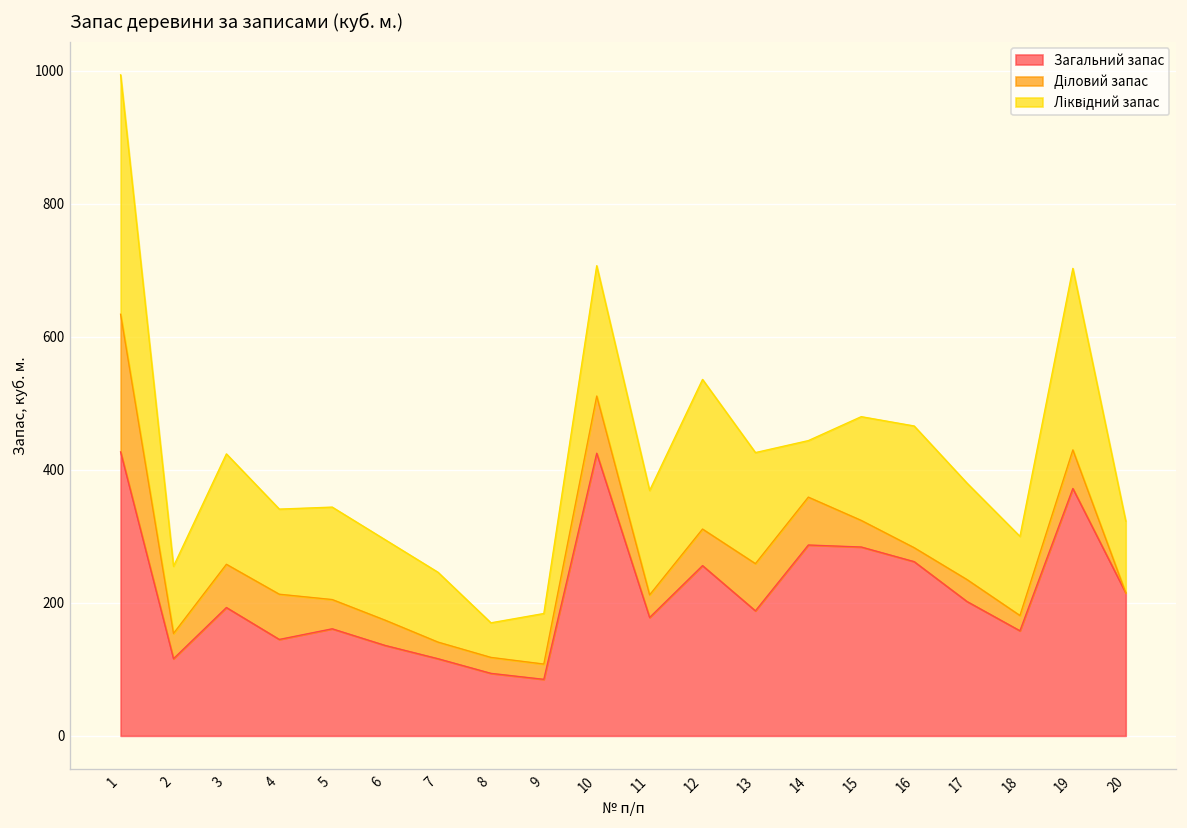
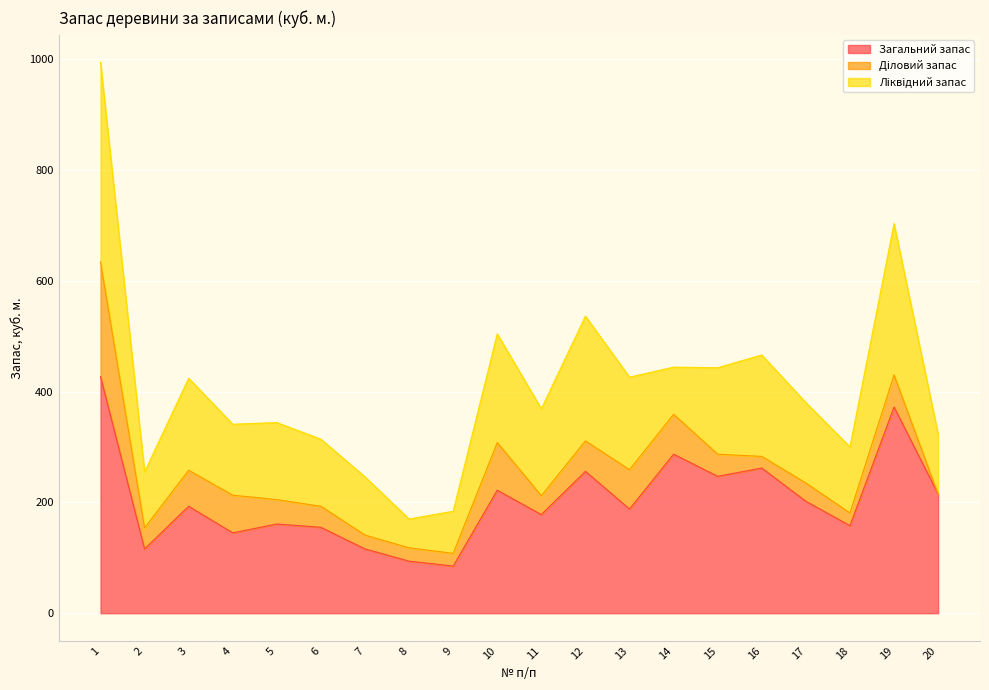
Загальний запас, 6: 140 -> 160
Загальний запас, 10: 430 -> 220
Загальний запас, 15: 280 -> 250
